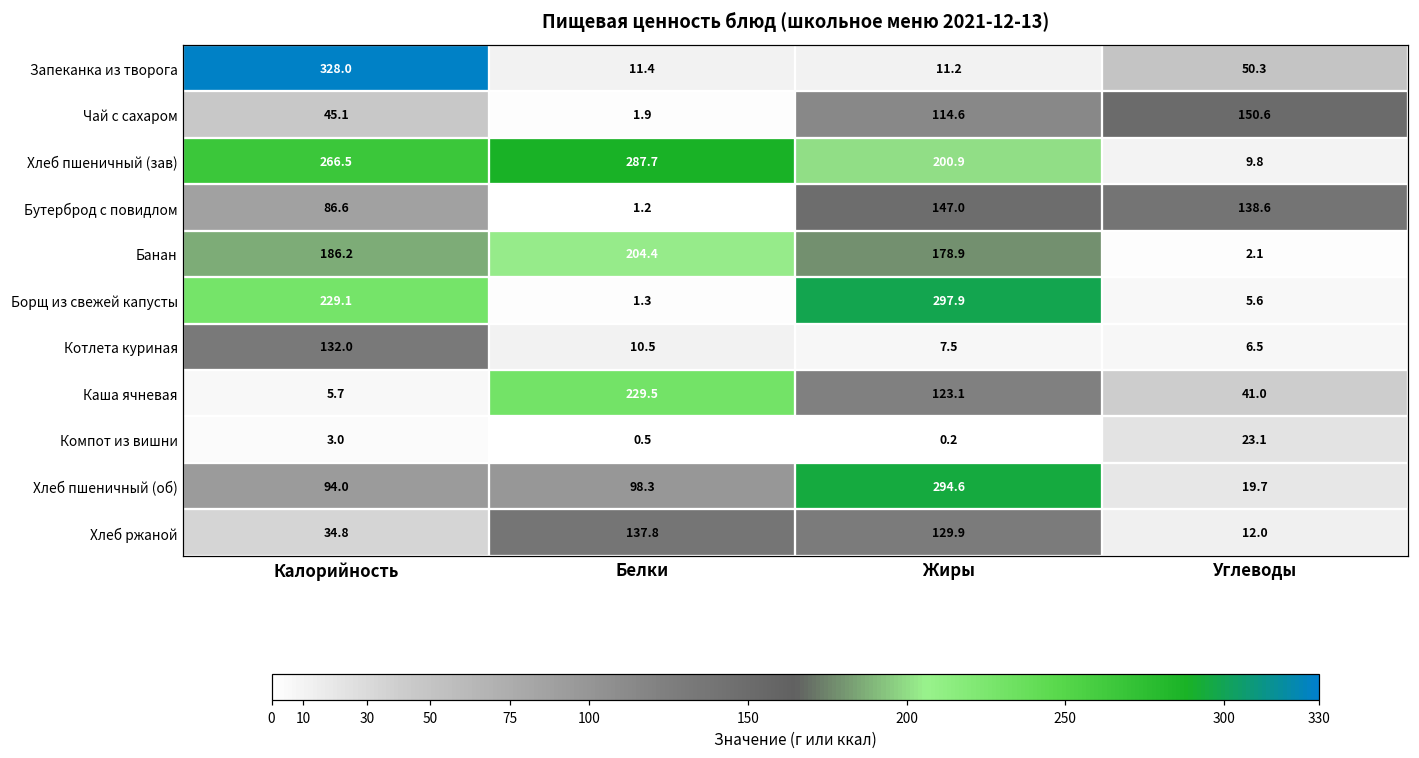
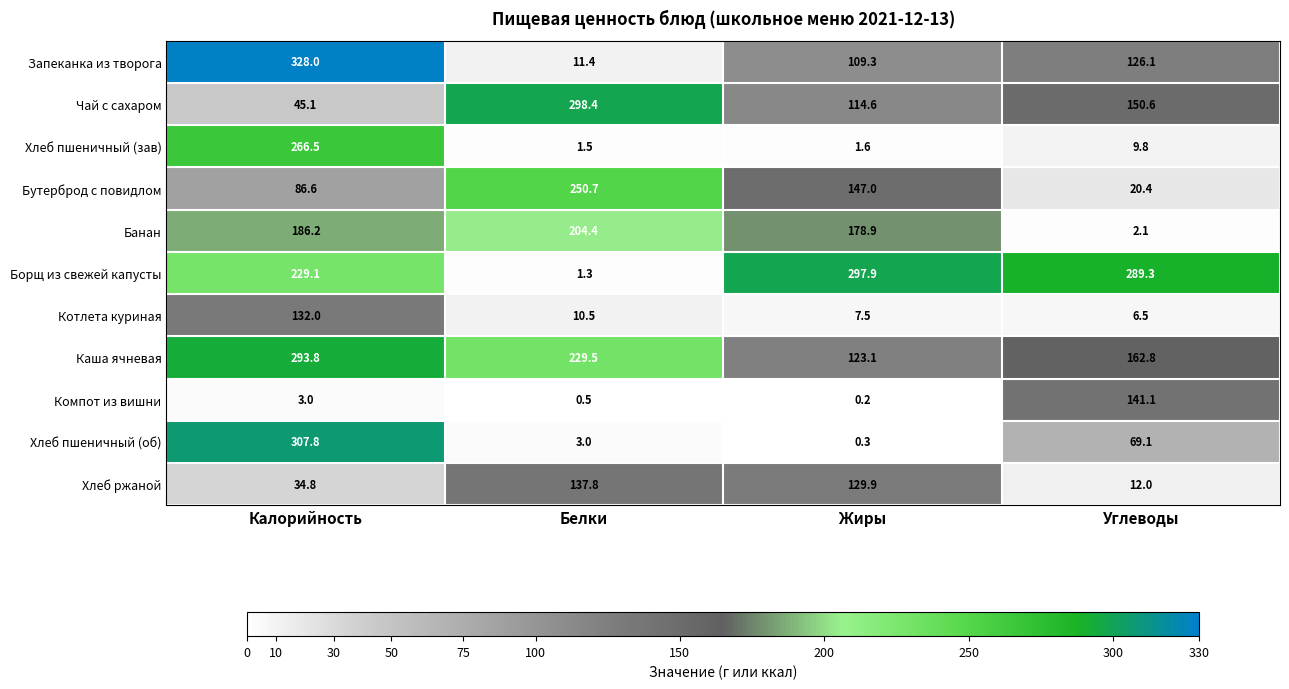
Запеканка из творога, Жиры: 11.2 -> 109.3
Запеканка из творога, Углеводы: 50.3 -> 126.1
Чай с сахаром, Белки: 1.9 -> 298.4
Хлеб пшеничный (зав), Белки: 287.7 -> 1.5
Хлеб пшеничный (зав), Жиры: 200.9 -> 1.6
Бутерброд с повидлом, Белки: 1.2 -> 250.7
Бутерброд с повидлом, Углеводы: 138.6 -> 20.4
Борщ из свежей капусты, Углеводы: 5.6 -> 289.3
Каша ячневая, Калорийность: 5.7 -> 293.8
Каша ячневая, Углеводы: 41.0 -> 162.8
Компот из вишни, Углеводы: 23.1 -> 141.1
Хлеб пшеничный (об), Калорийность: 94.0 -> 307.8
Хлеб пшеничный (об), Белки: 98.3 -> 3.0
Хлеб пшеничный (об), Жиры: 294.6 -> 0.3
Хлеб пшеничный (об), Углеводы: 19.7 -> 69.1
